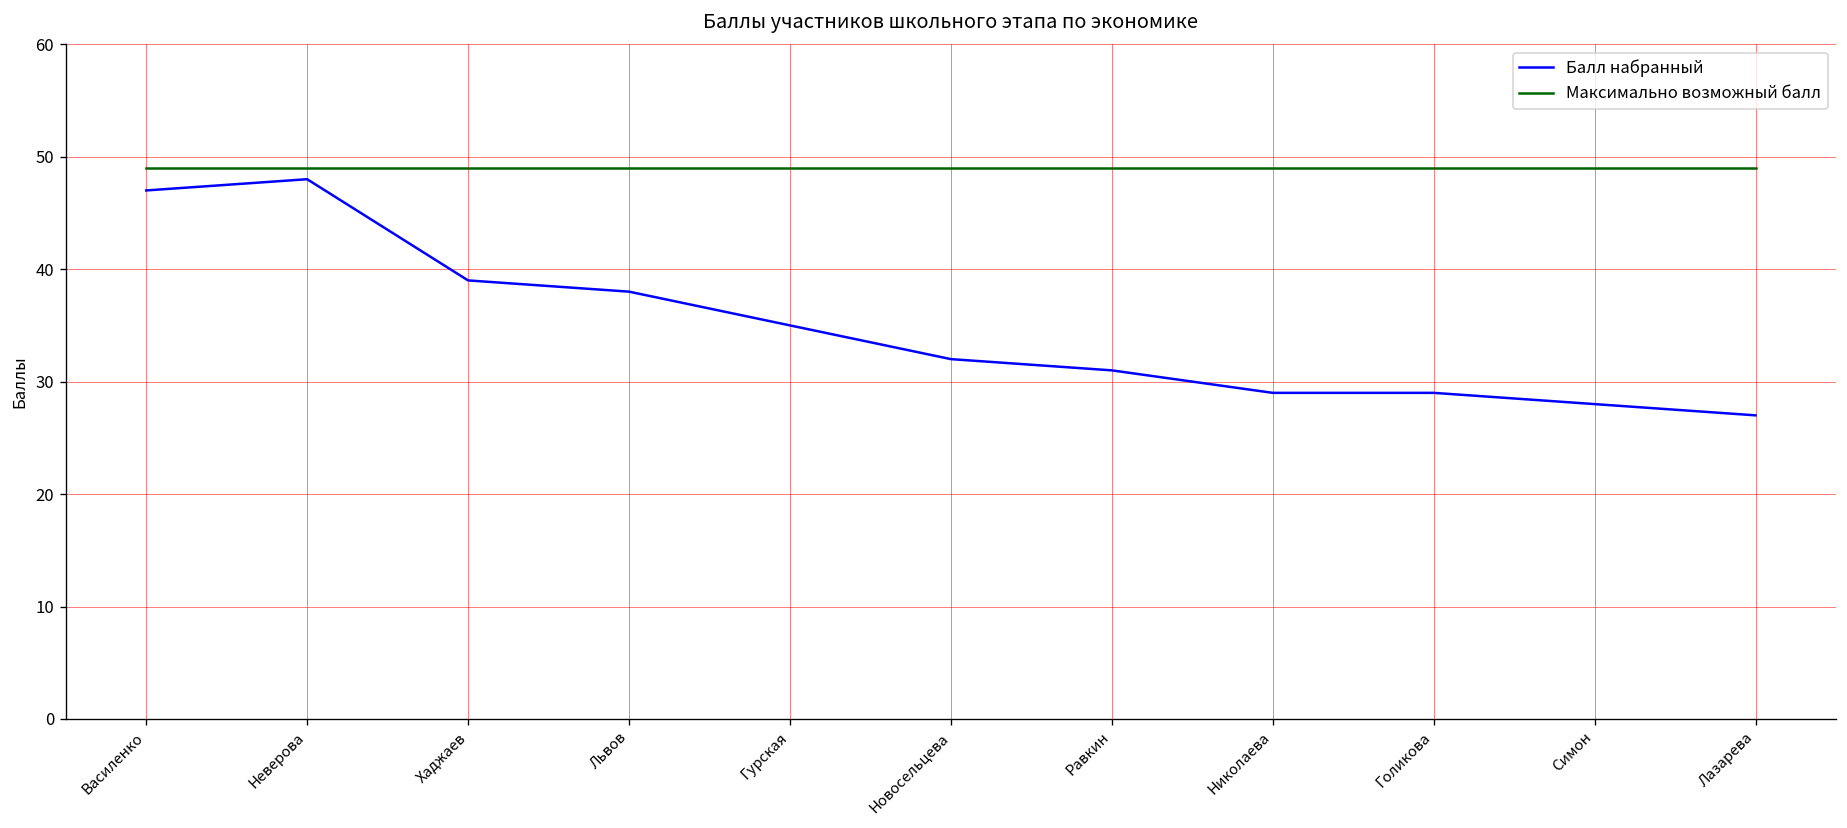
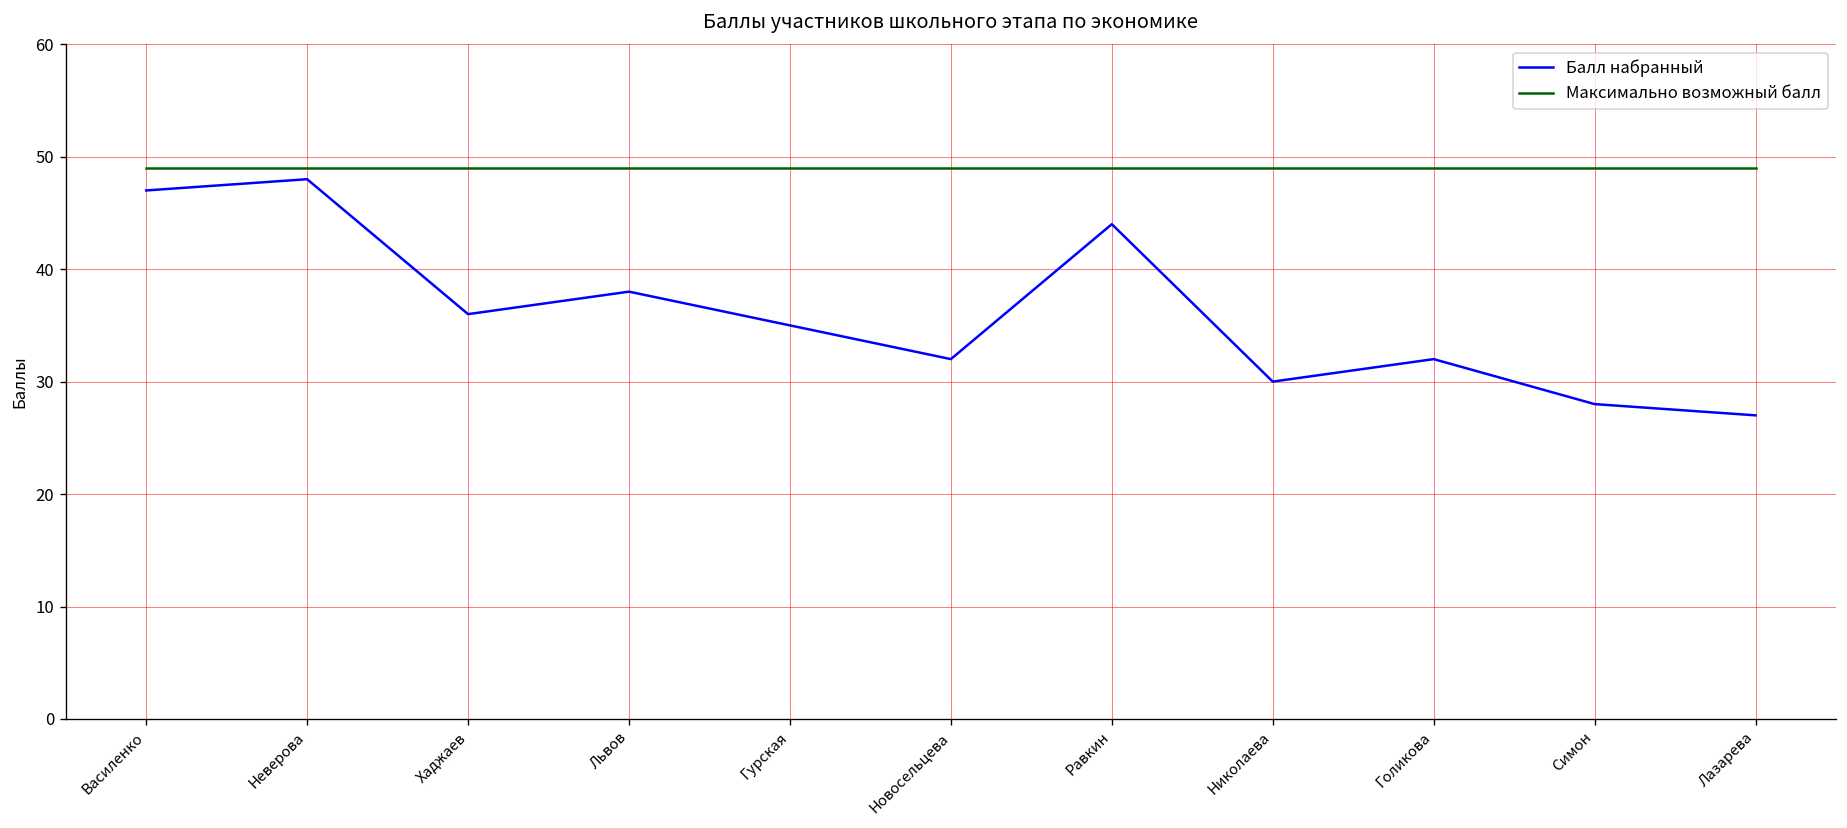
Балл набранный, Хаджаев: 39 -> 36
Балл набранный, Равкин: 31 -> 44
Балл набранный, Николаева: 29 -> 30
Балл набранный, Голикова: 29 -> 32
